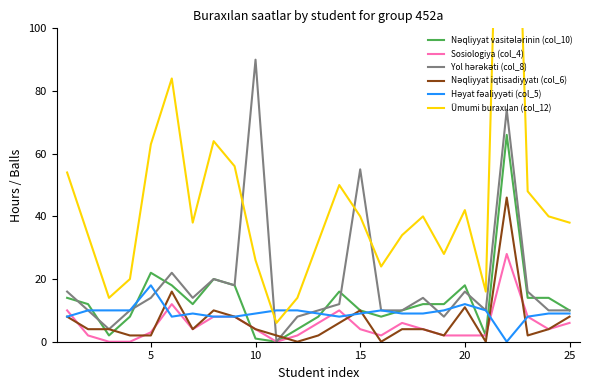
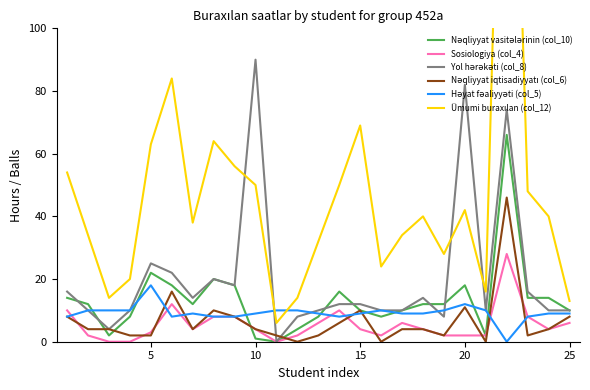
Yol hərəkəti (col_8), 5: 14 -> 25
Ümumi buraxılan (col_12), 10: 26 -> 50
Yol hərəkəti (col_8), 15: 55 -> 12
Ümumi buraxılan (col_12), 15: 40 -> 69
Yol hərəkəti (col_8), 20: 16 -> 82
Ümumi buraxılan (col_12), 25: 38 -> 13
